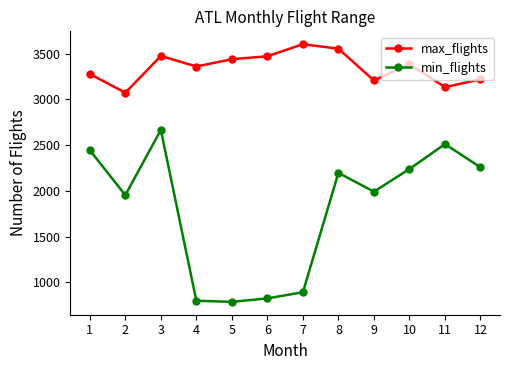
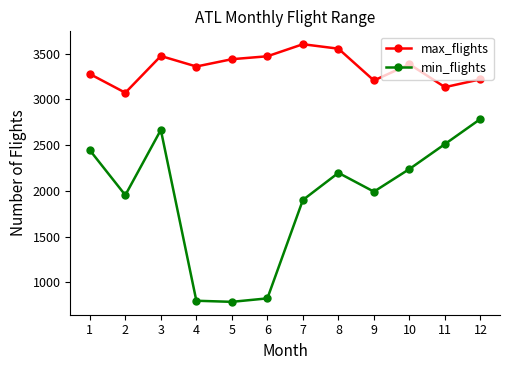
min_flights, 7: 900 -> 1900
min_flights, 12: 2300 -> 2800
